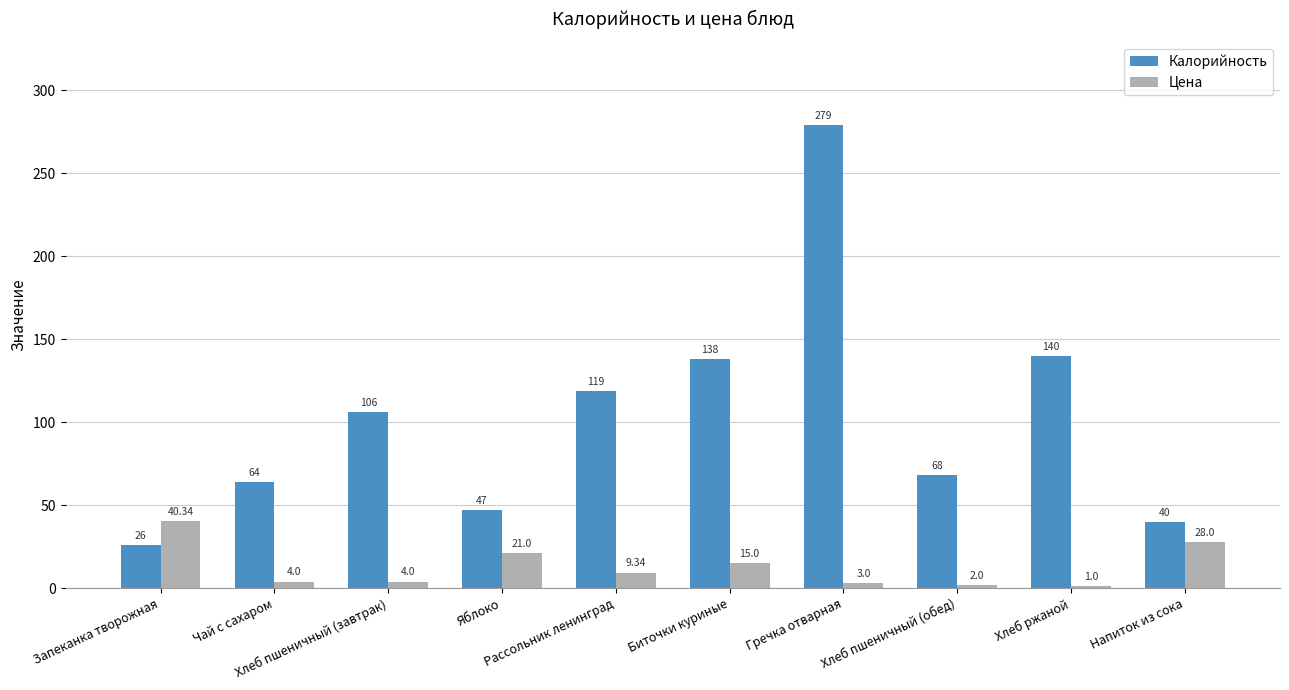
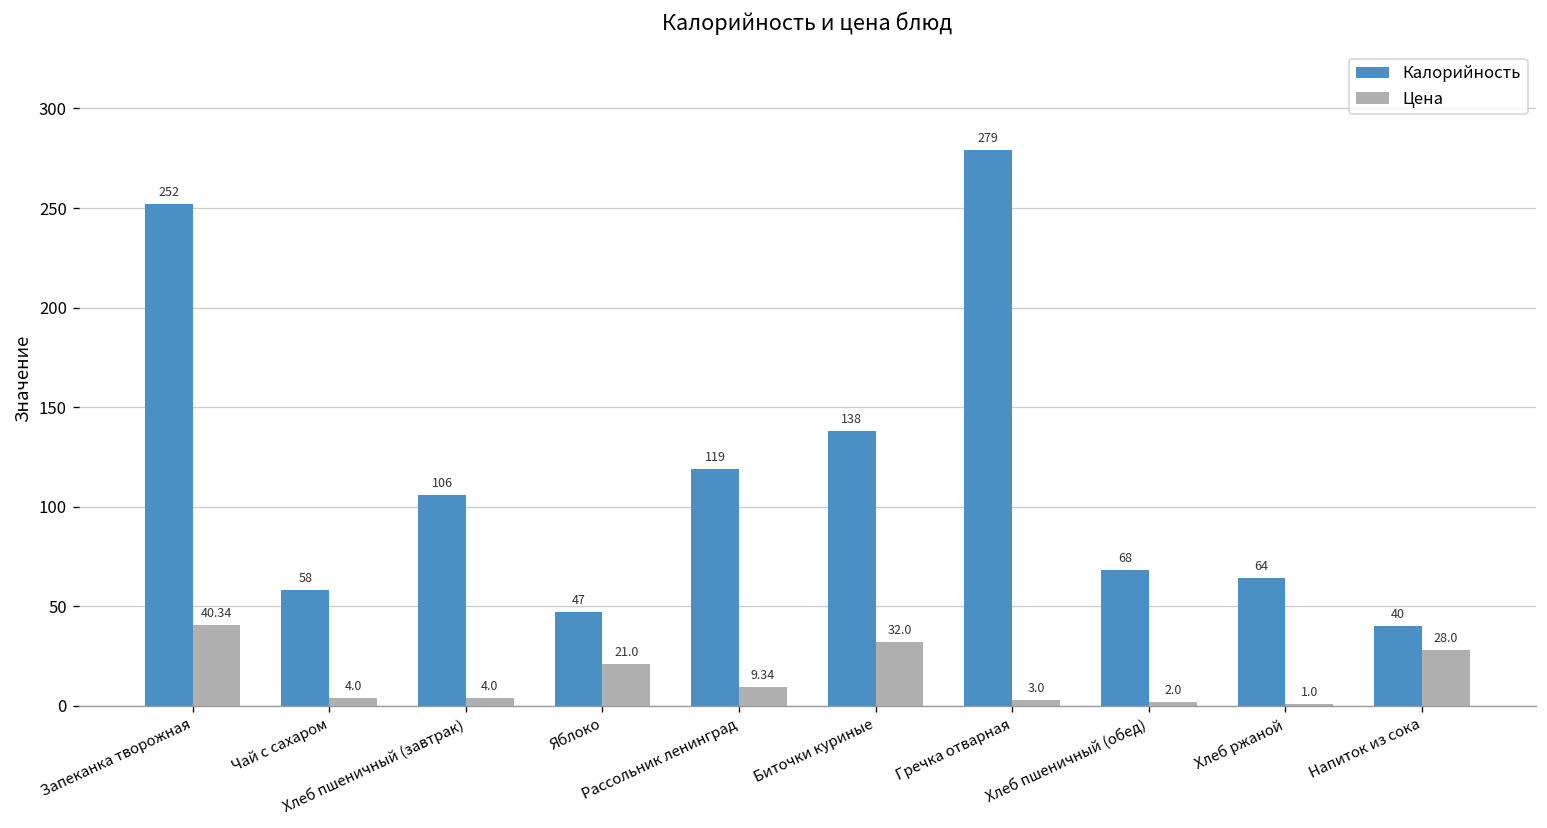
Калорийность, Запеканка творожная: 26 -> 252
Калорийность, Чай с сахаром: 64 -> 58
Цена, Биточки куриные: 15.0 -> 32.0
Калорийность, Хлеб ржаной: 140 -> 64
